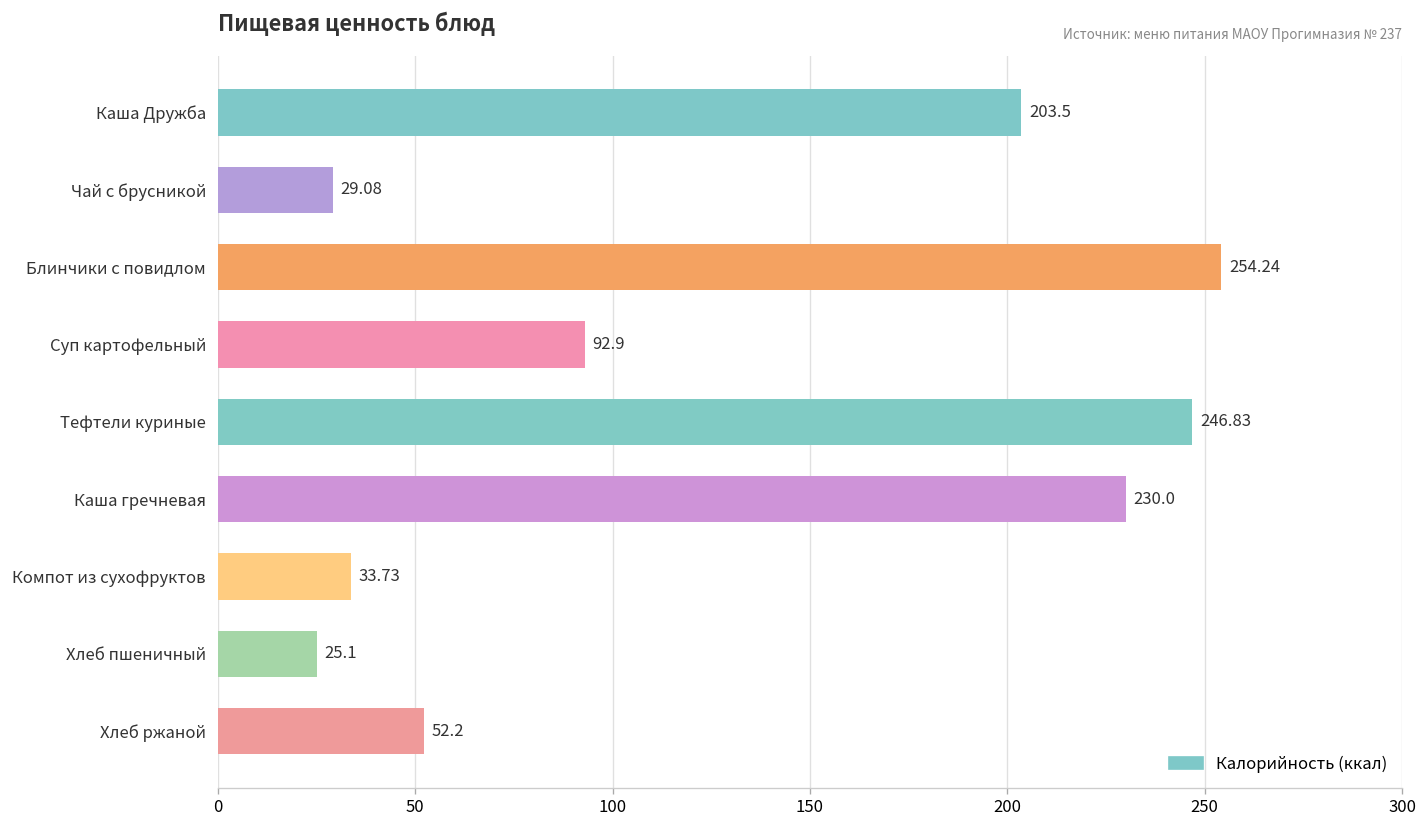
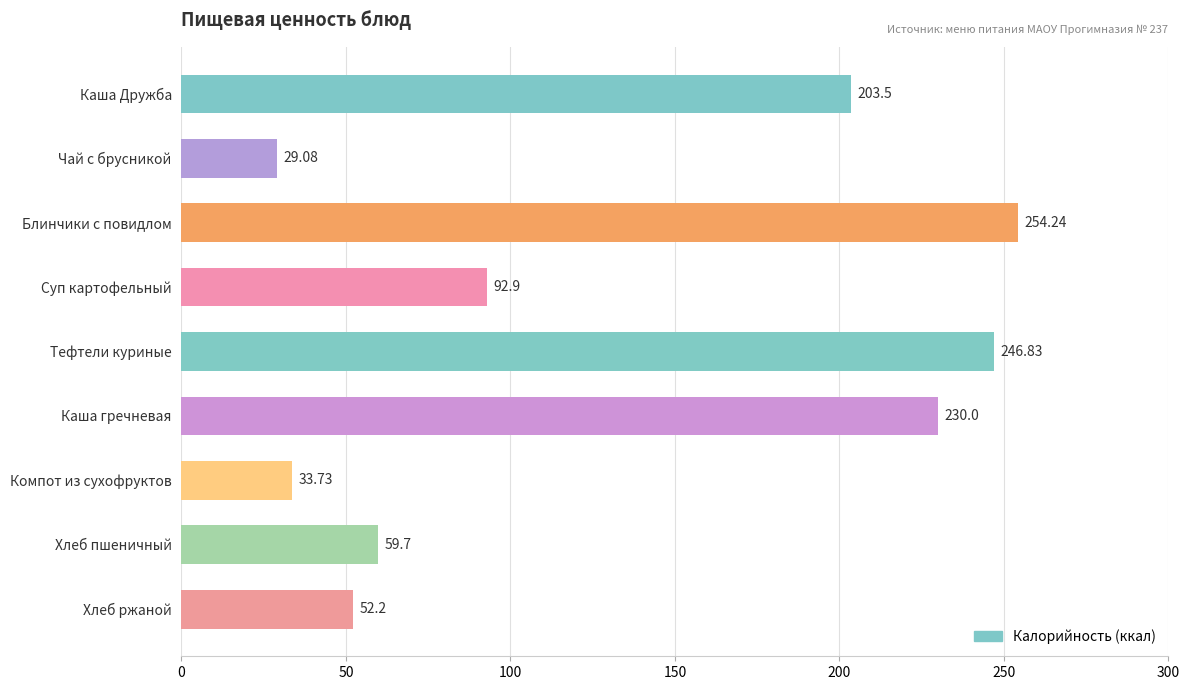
Хлеб пшеничный: 25.1 -> 59.7
